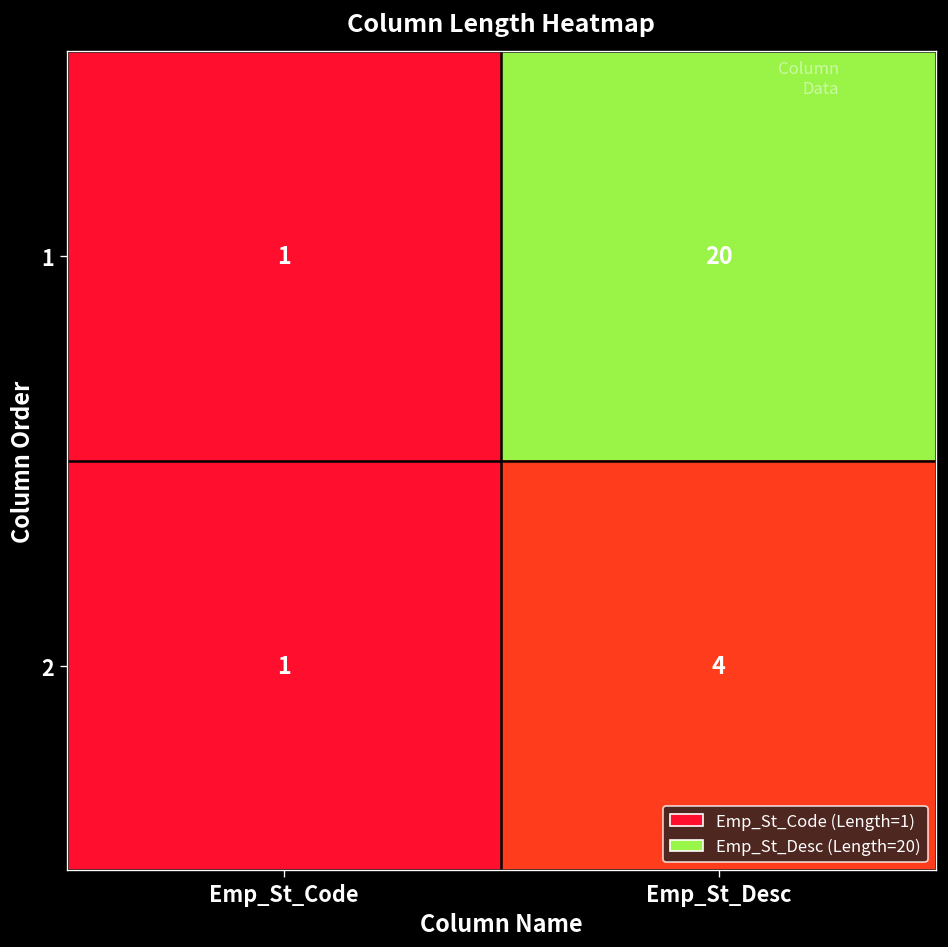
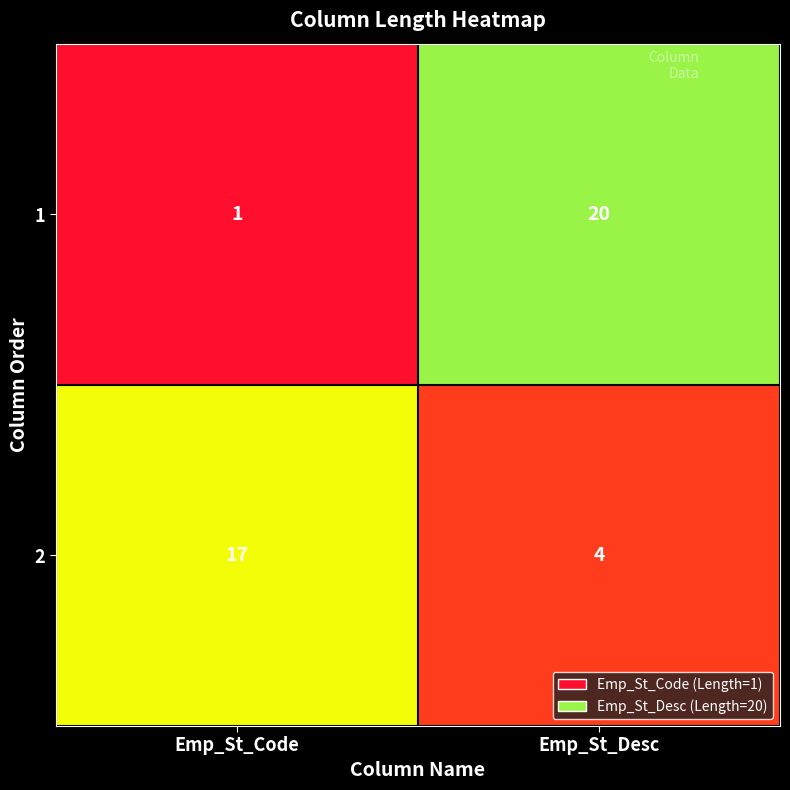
2, Emp_St_Code: 1 -> 17
